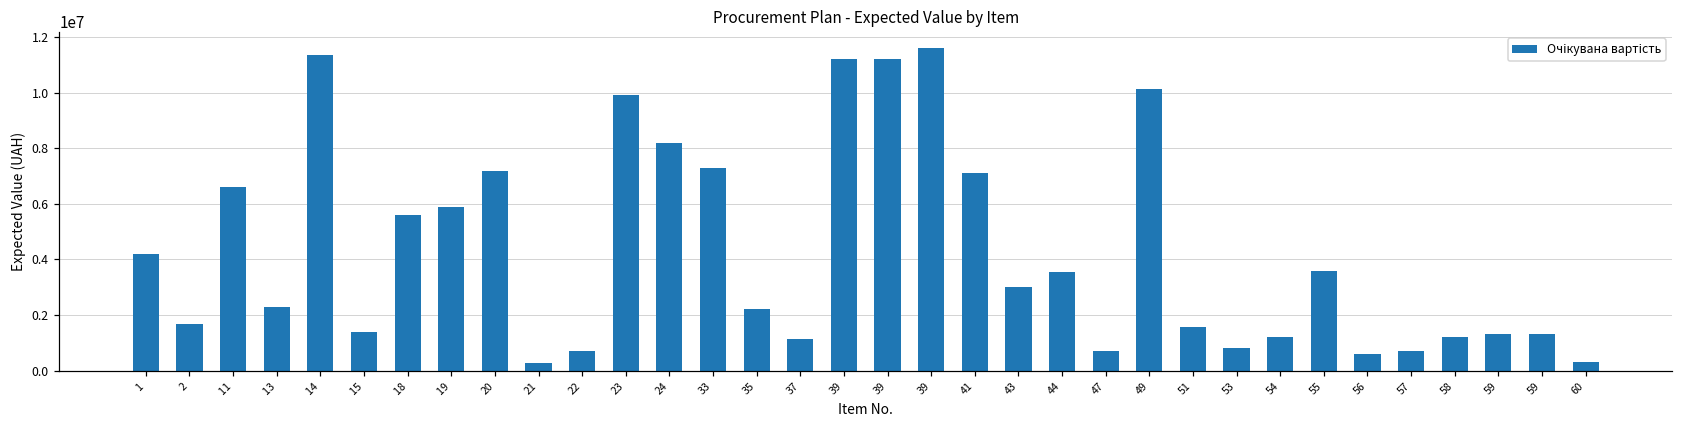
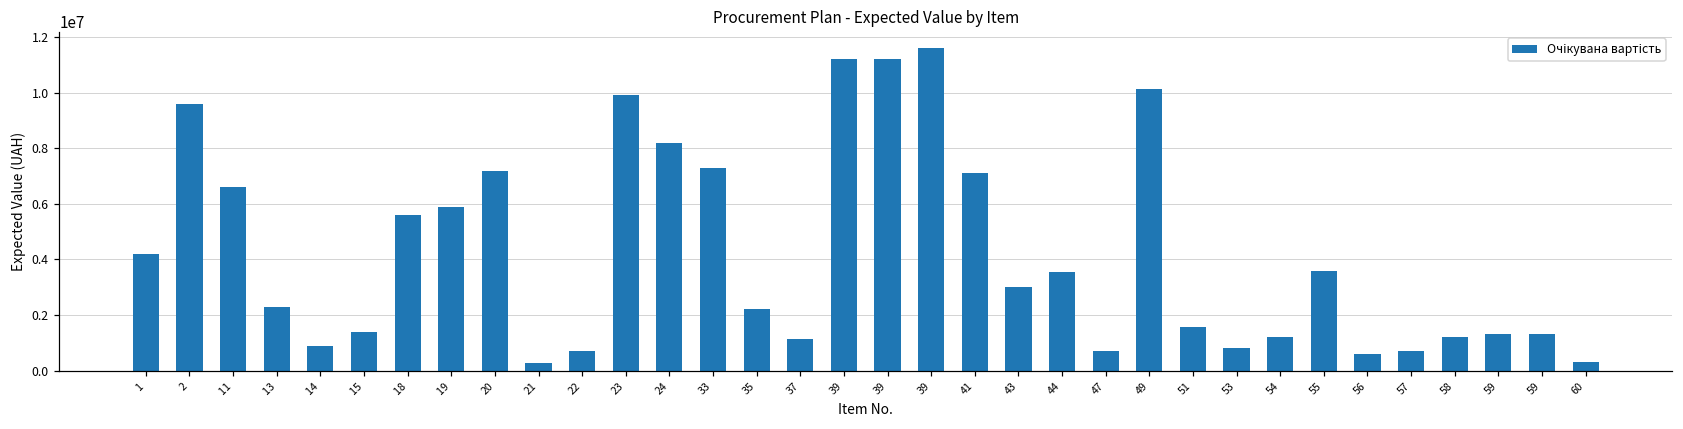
2: 1700000 -> 9600000
14: 11400000 -> 900000
